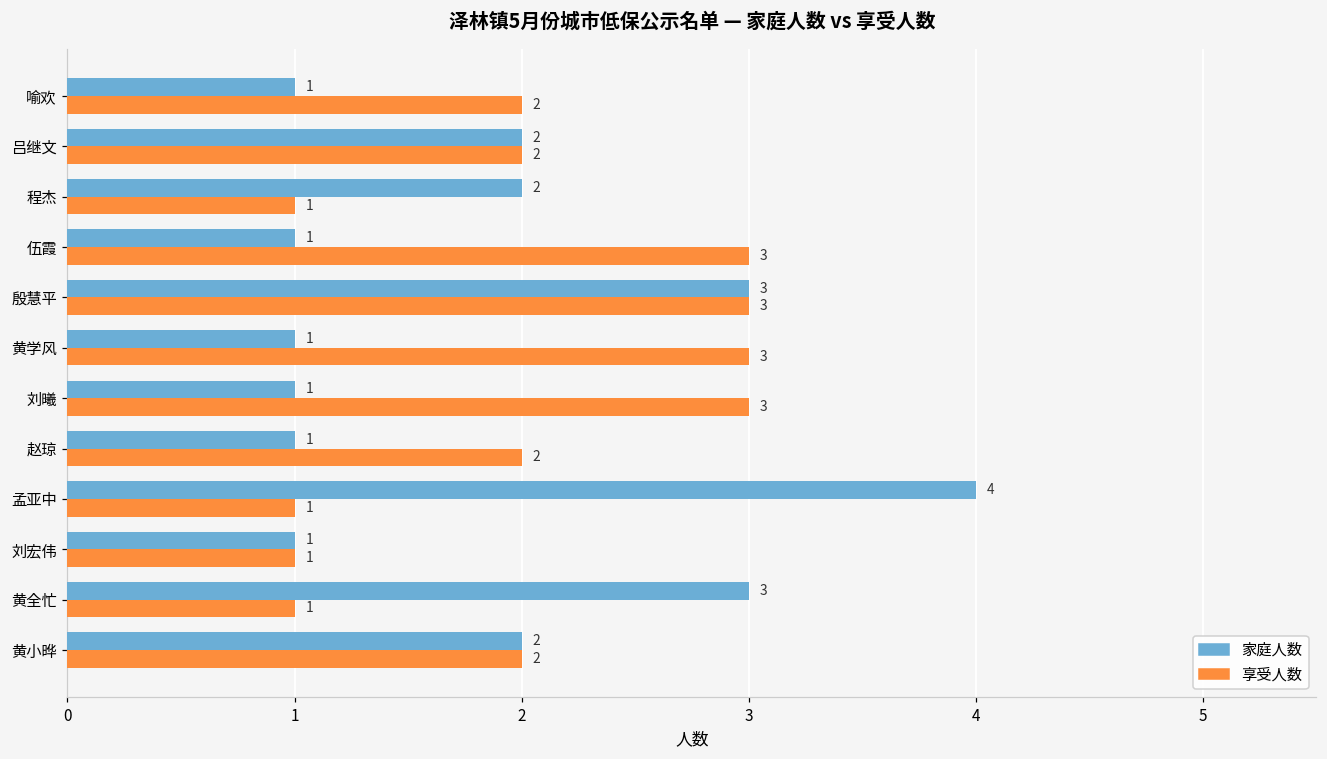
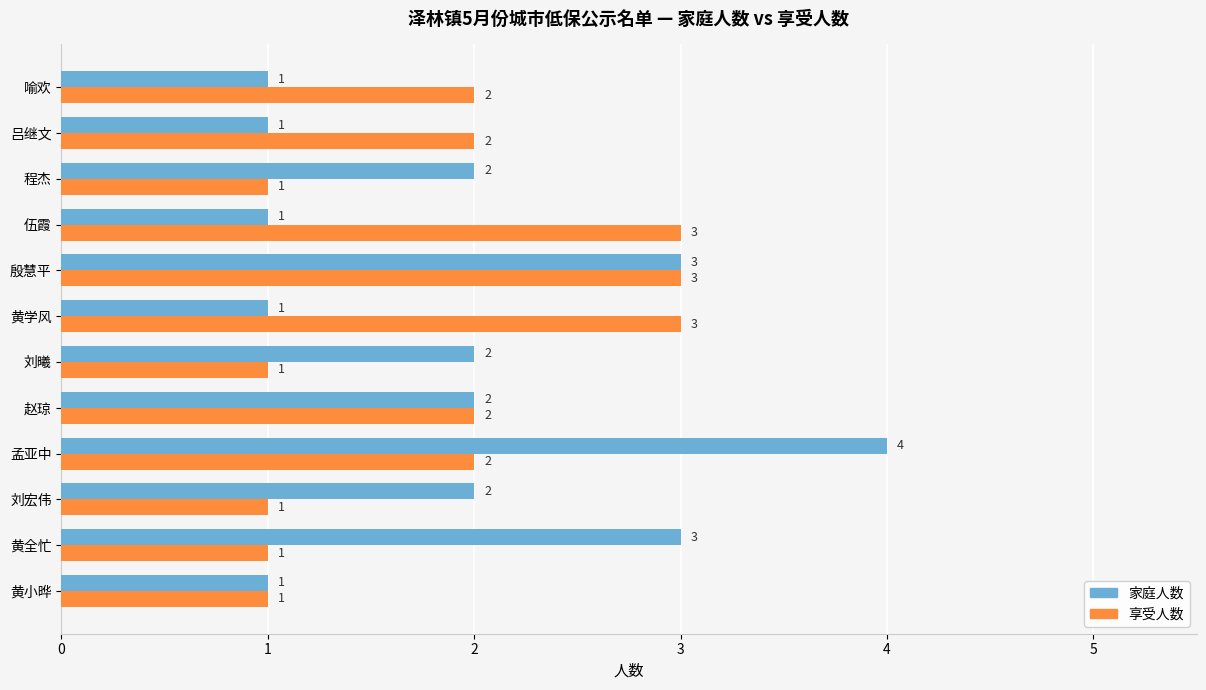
家庭人数, 吕继文: 2 -> 1
家庭人数, 刘曦: 1 -> 2
享受人数, 刘曦: 3 -> 1
家庭人数, 赵琼: 1 -> 2
享受人数, 孟亚中: 1 -> 2
家庭人数, 刘宏伟: 1 -> 2
家庭人数, 黄小晔: 2 -> 1
享受人数, 黄小晔: 2 -> 1
